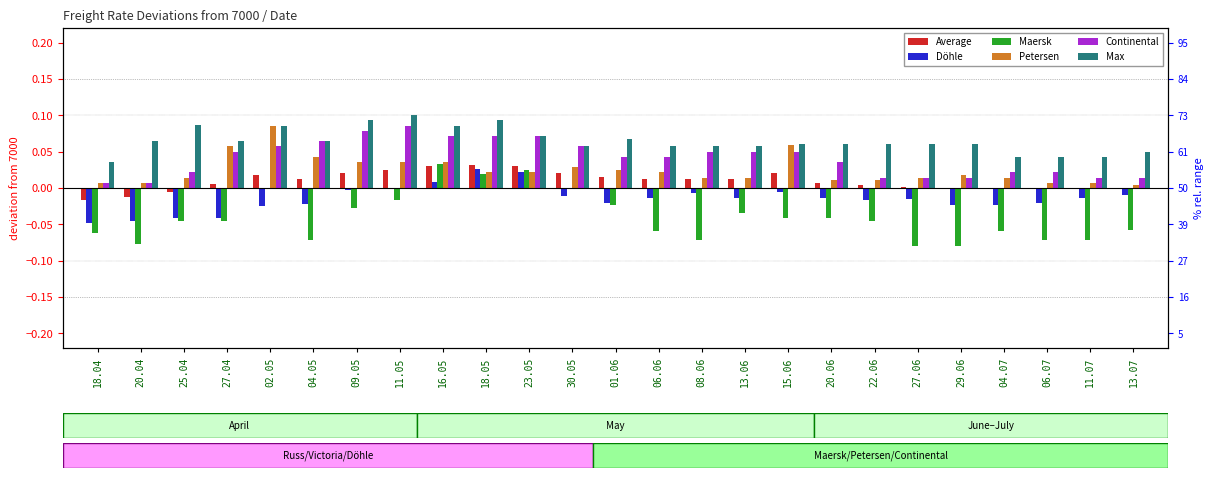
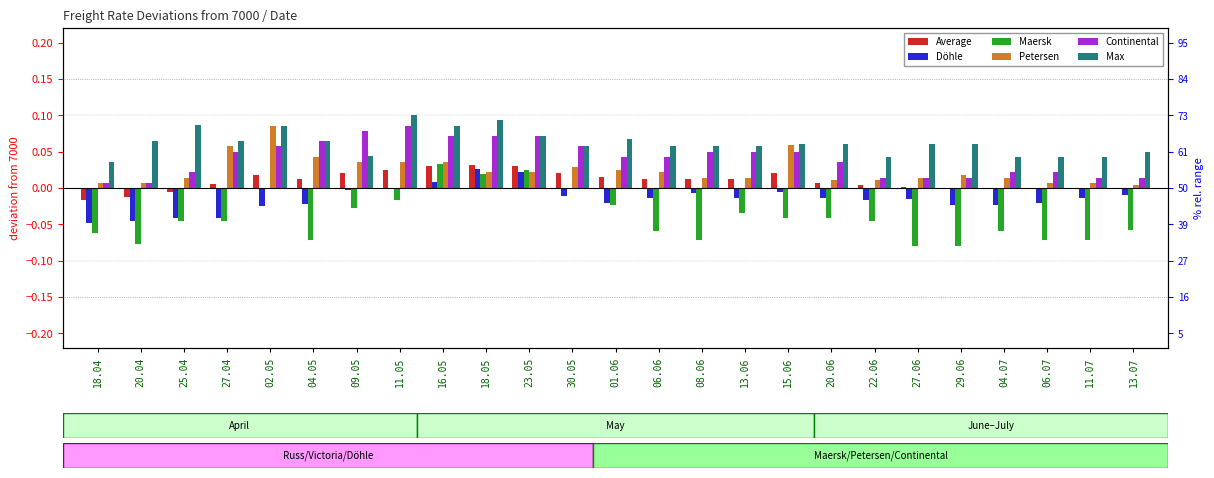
Max, 09.05: 0.09 -> 0.04
Max, 22.06: 0.06 -> 0.04
